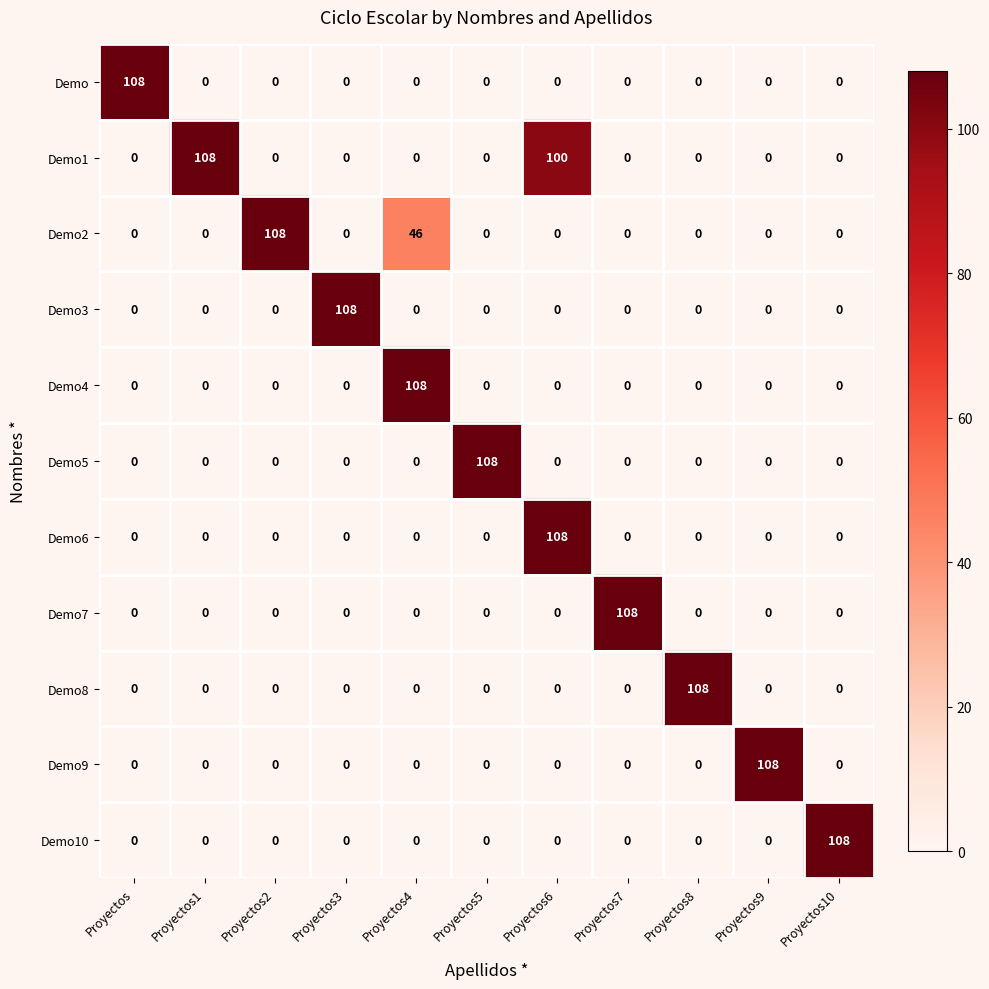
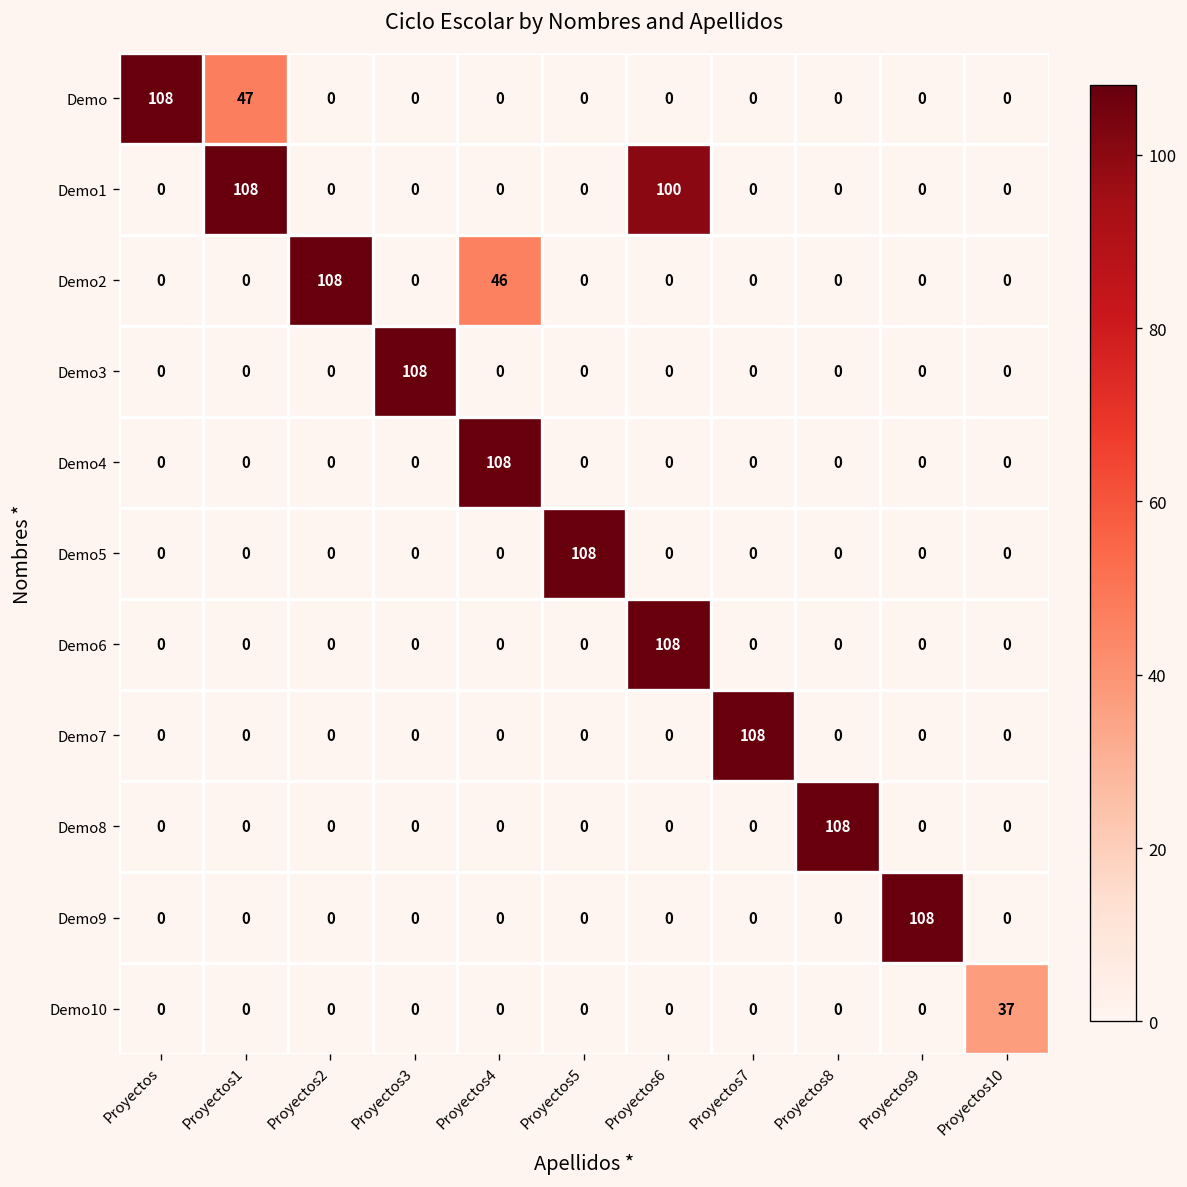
Demo, Proyectos1: 0 -> 47
Demo10, Proyectos10: 108 -> 37
